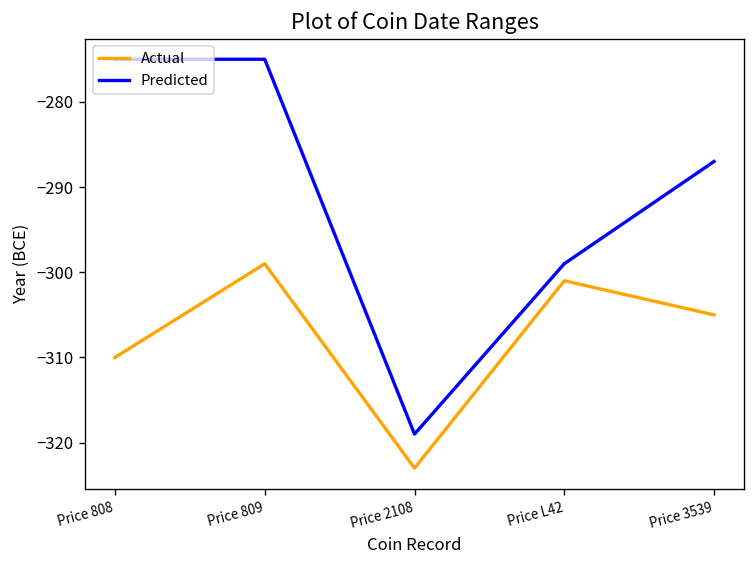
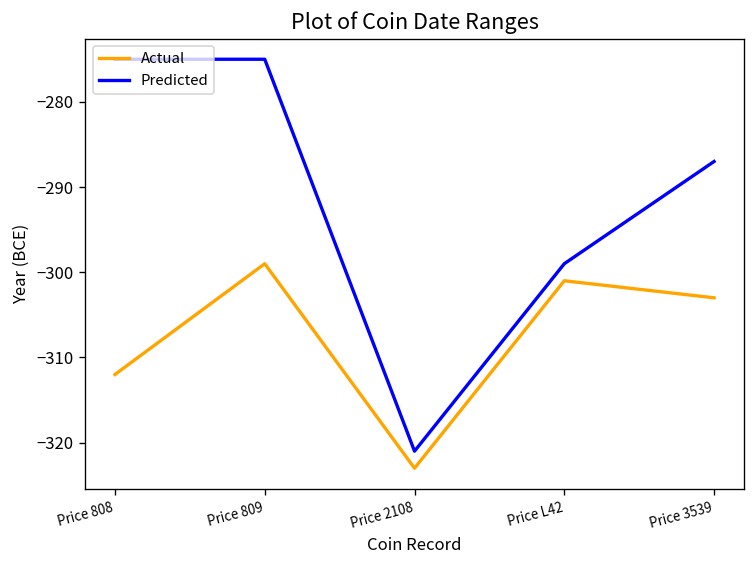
Actual, Price 808: -310 -> -312
Predicted, Price 2108: -319 -> -321
Actual, Price 3539: -305 -> -303
